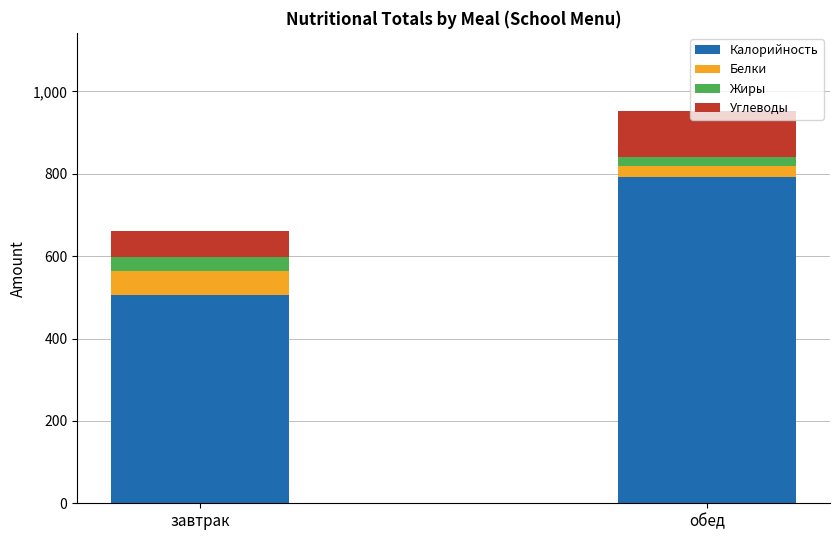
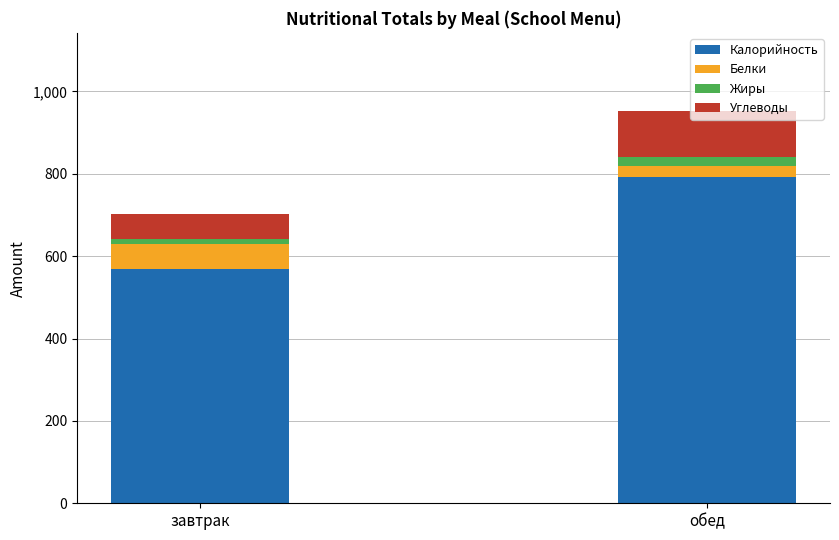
Калорийность, завтрак: 510 -> 570
Жиры, завтрак: 30 -> 10
